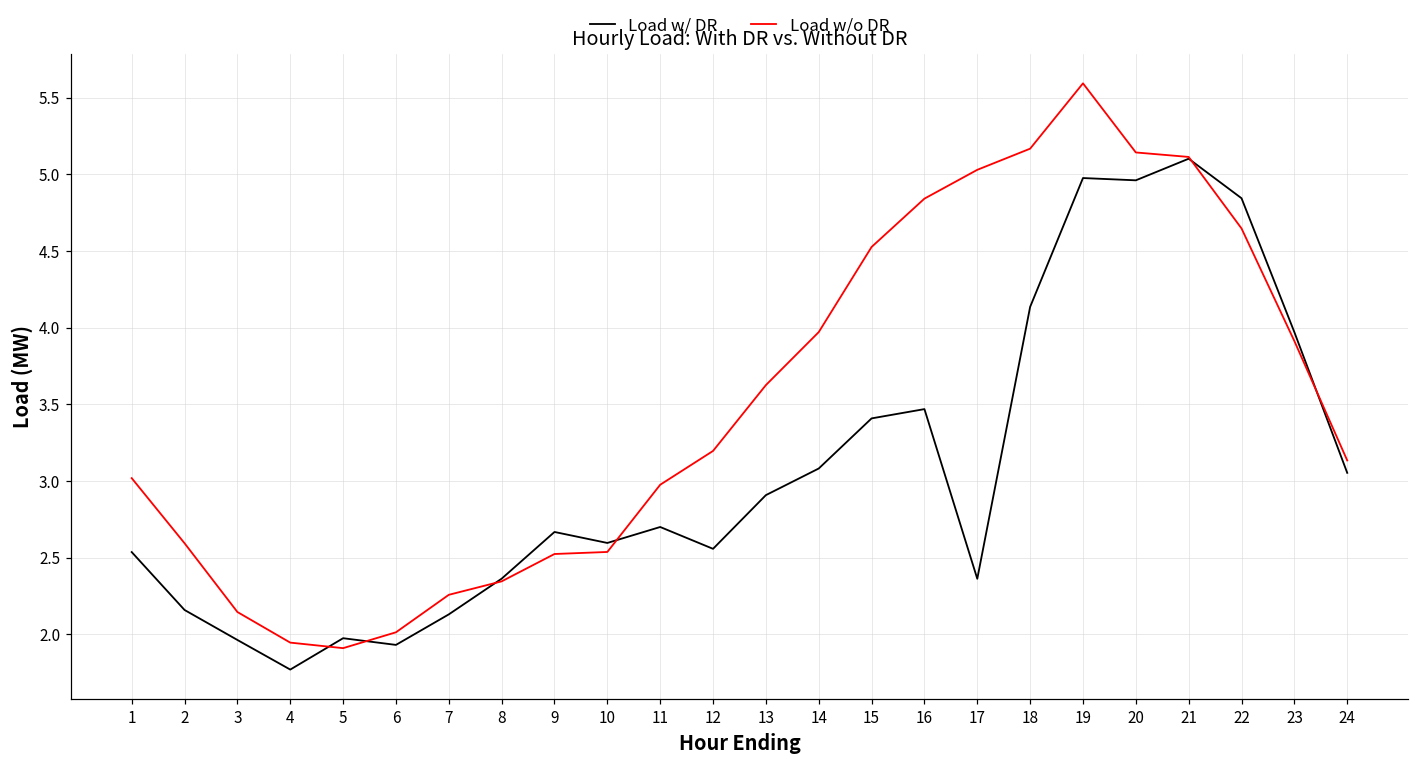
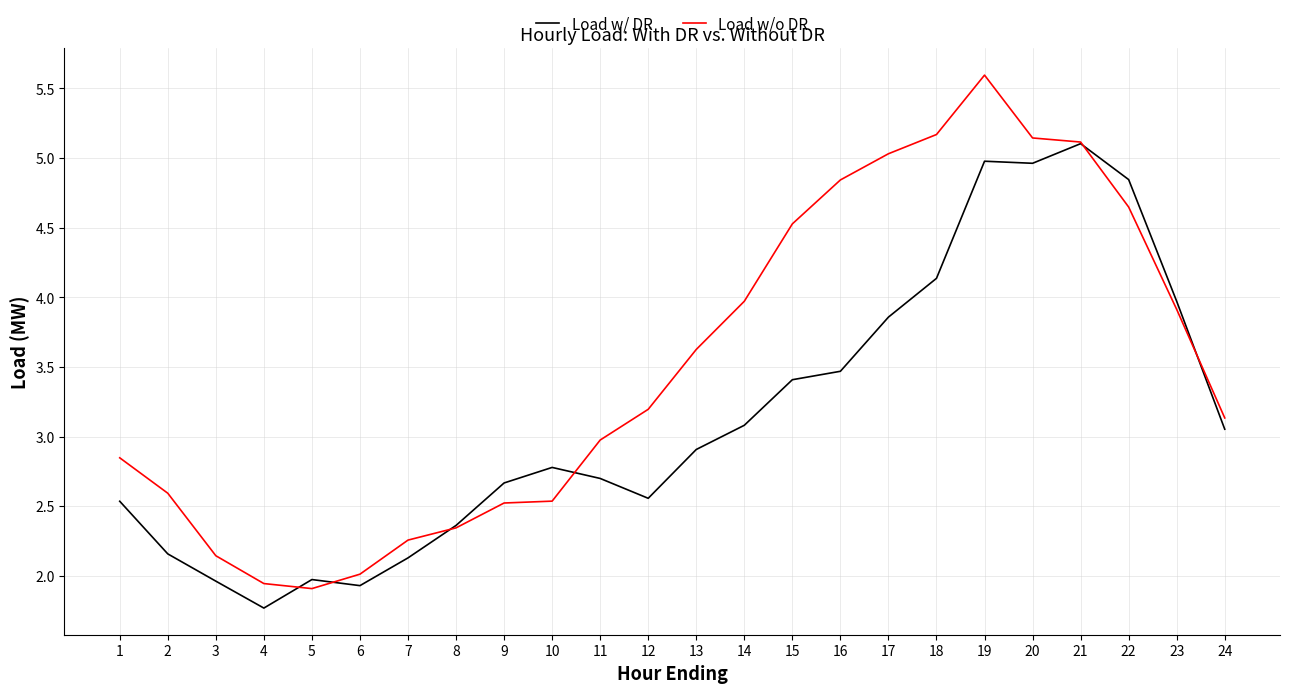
Load w/o DR, 1: 3.02 -> 2.85
Load w/ DR, 10: 2.60 -> 2.78
Load w/ DR, 17: 2.36 -> 3.86
